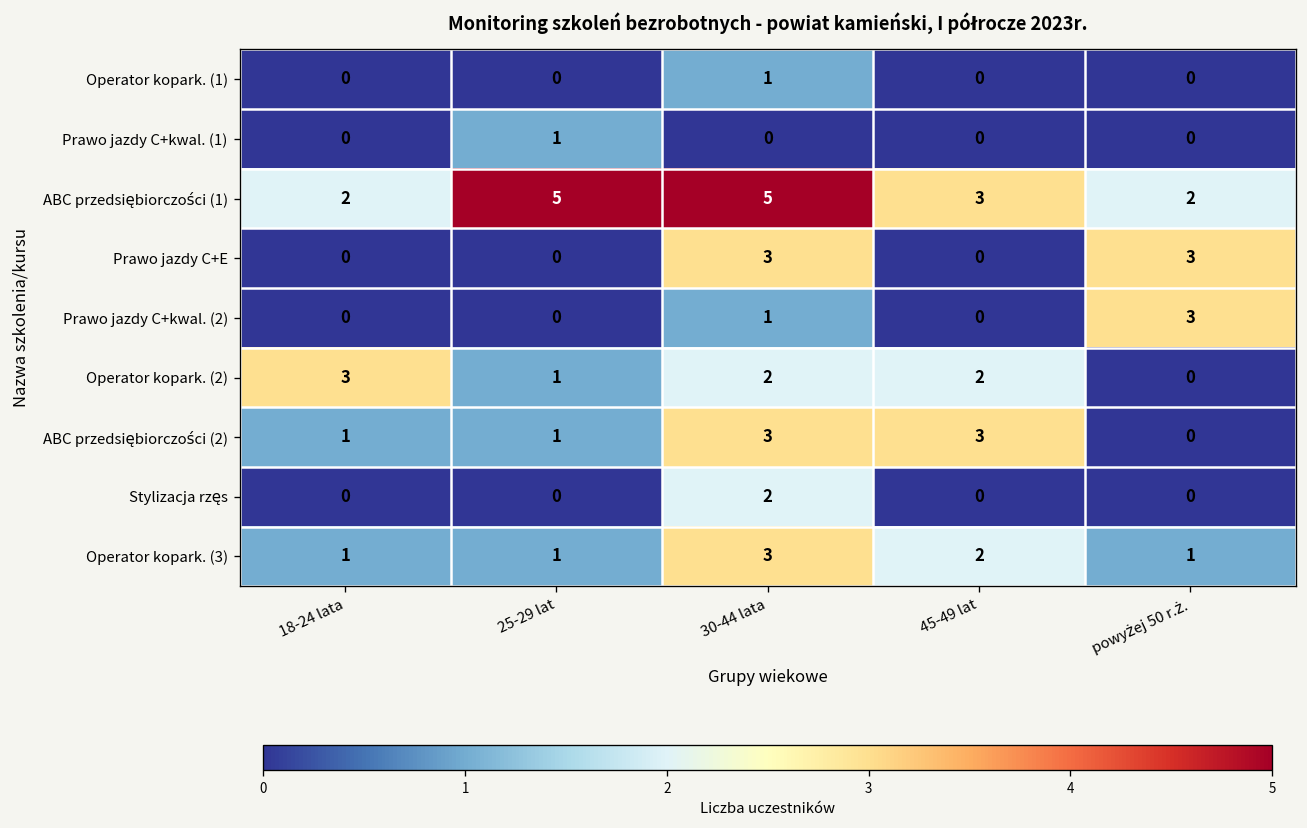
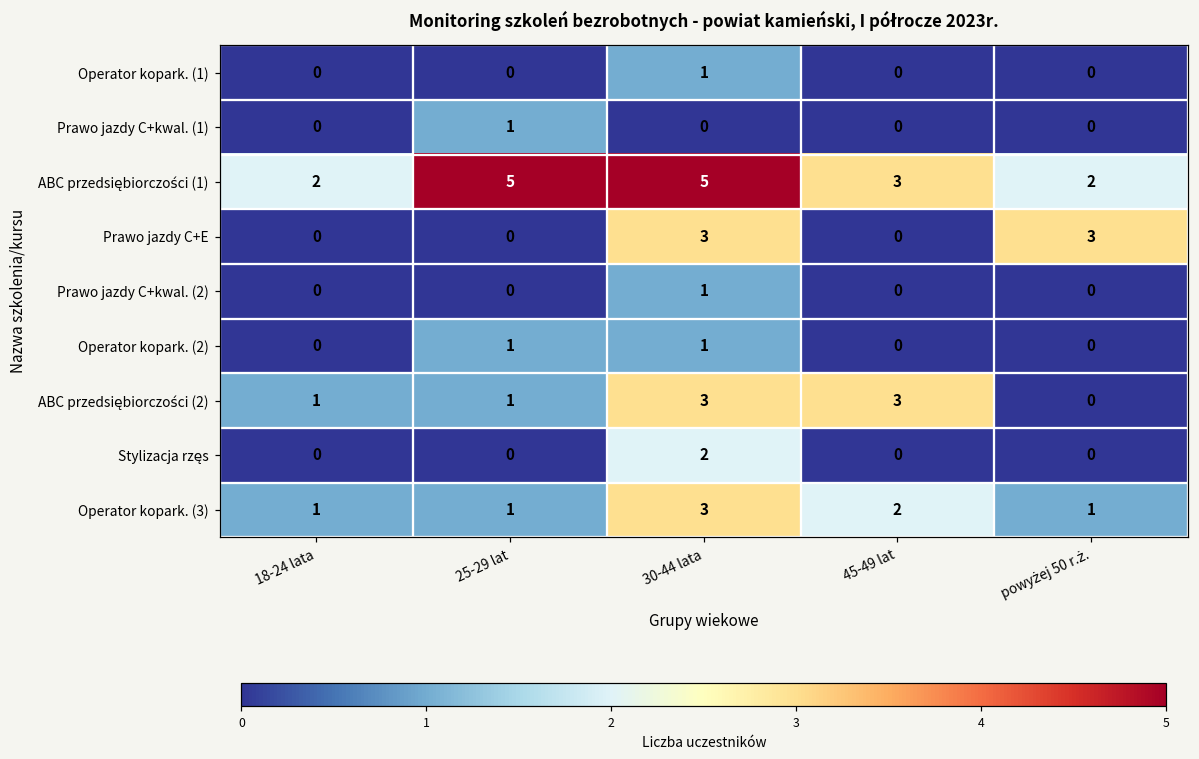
Prawo jazdy C+kwal. (2), powyżej 50 r.ż.: 3 -> 0
Operator kopark. (2), 18-24 lata: 3 -> 0
Operator kopark. (2), 30-44 lata: 2 -> 1
Operator kopark. (2), 45-49 lat: 2 -> 0
